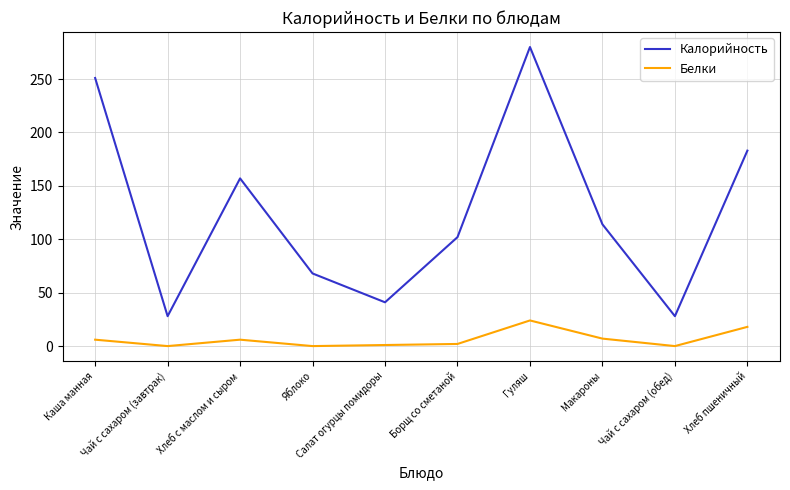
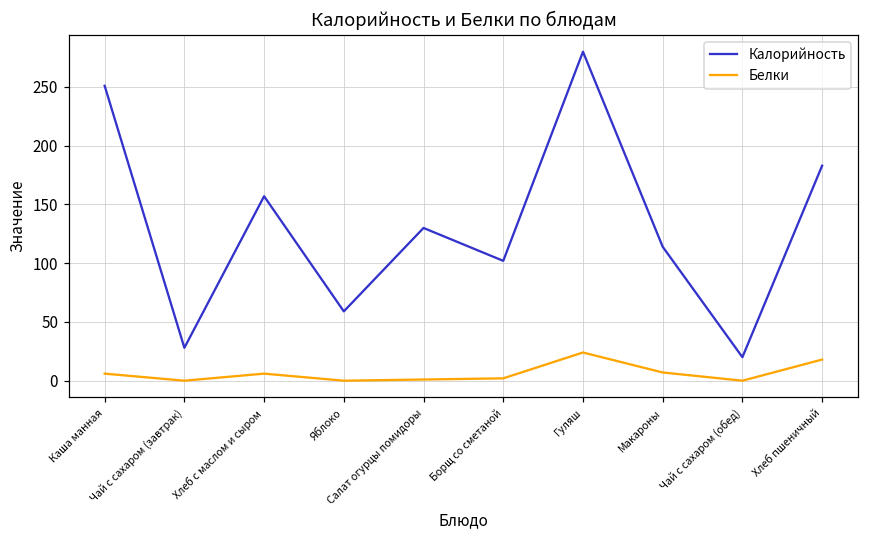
Калорийность, Яблоко: 68 -> 59
Калорийность, Салат огурцы помидоры: 41 -> 130
Калорийность, Чай с сахаром (обед): 28 -> 20
